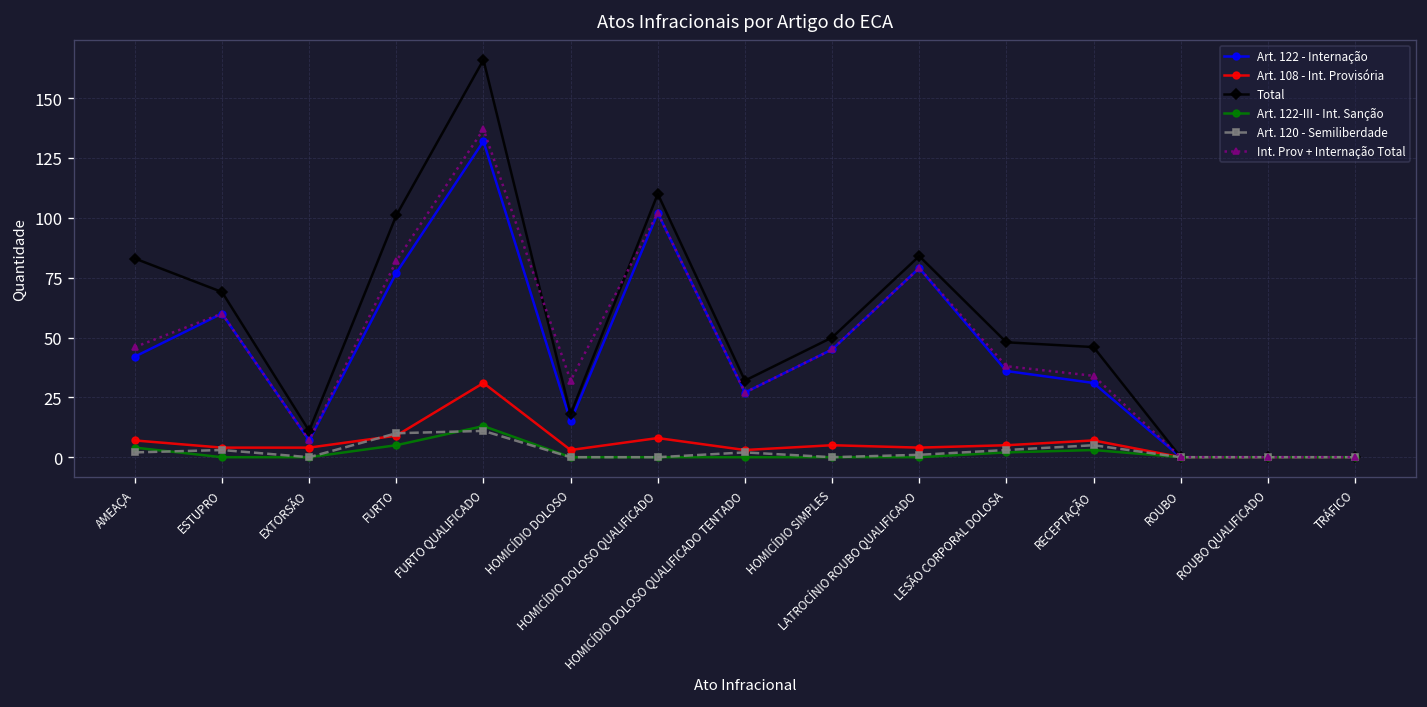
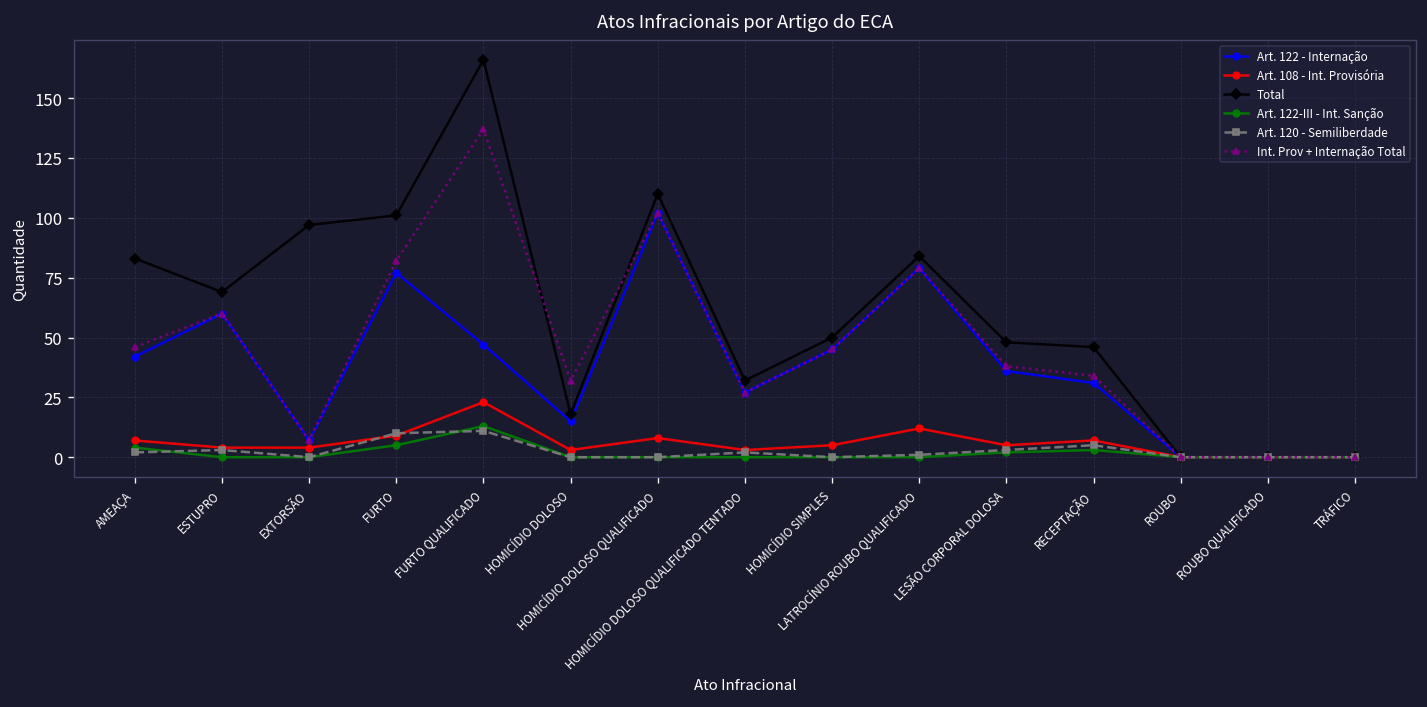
Total, EXTORSÃO: 11 -> 97
Art. 122 - Internação, FURTO QUALIFICADO: 132 -> 47
Art. 108 - Int. Provisória, FURTO QUALIFICADO: 31 -> 23
Art. 108 - Int. Provisória, LATROCÍNIO ROUBO QUALIFICADO: 4 -> 12
